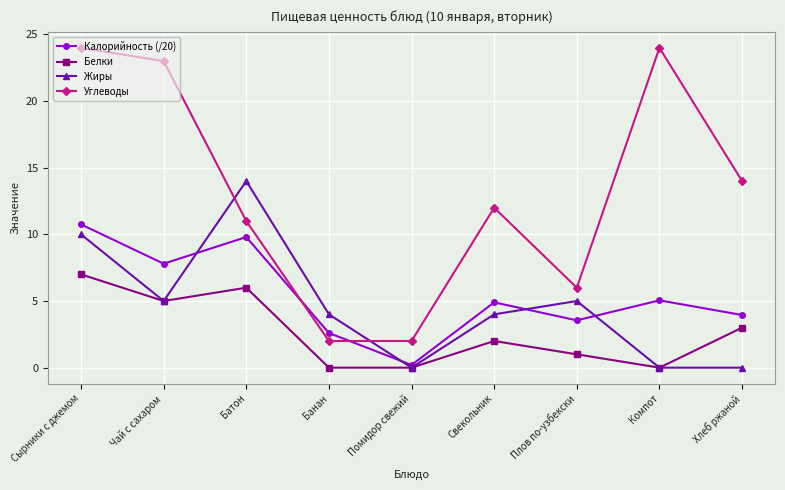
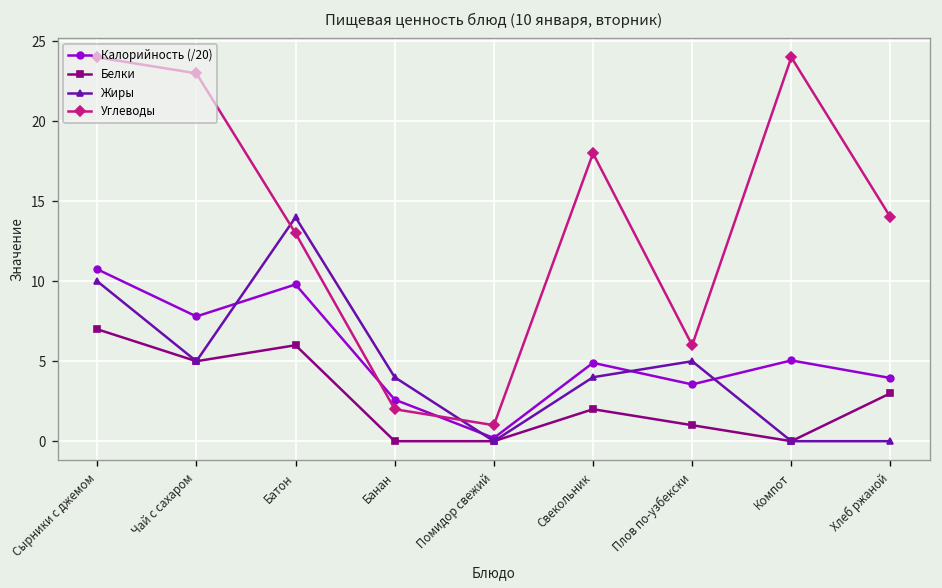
Углеводы, Батон: 11 -> 13
Углеводы, Помидор свежий: 2 -> 1
Углеводы, Свекольник: 12 -> 18
